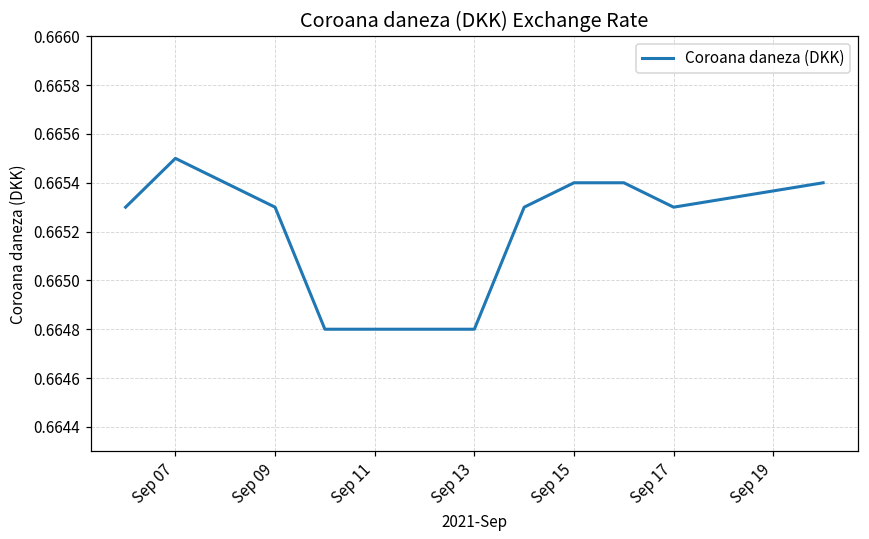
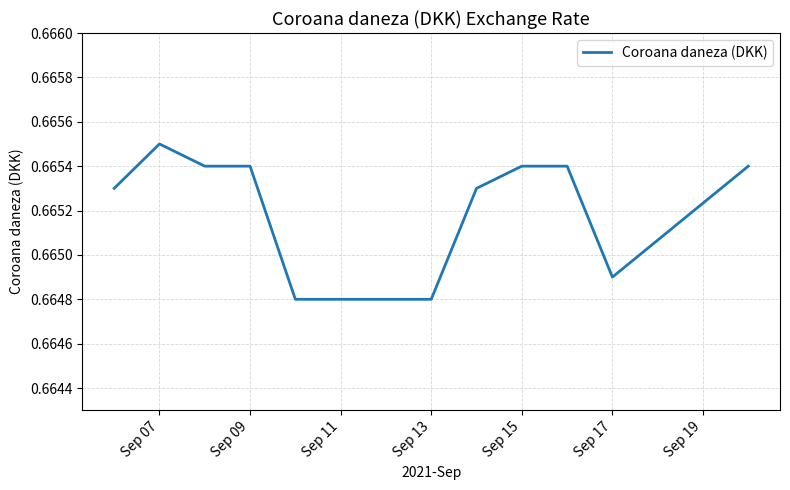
Sep 09: 0.6653 -> 0.6654
Sep 17: 0.6653 -> 0.6649
